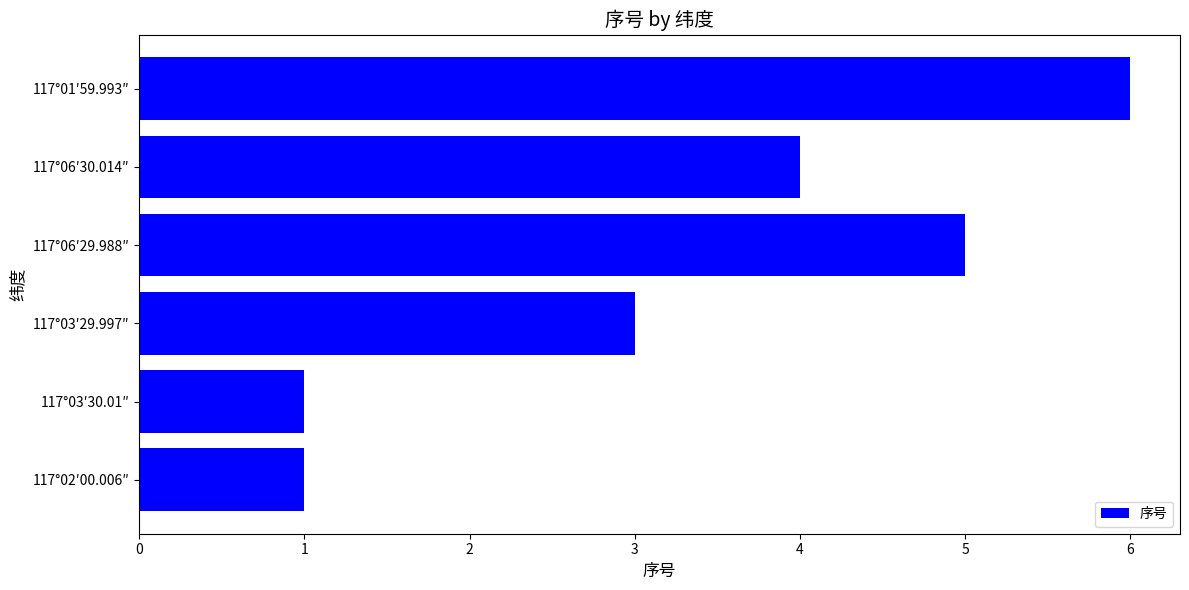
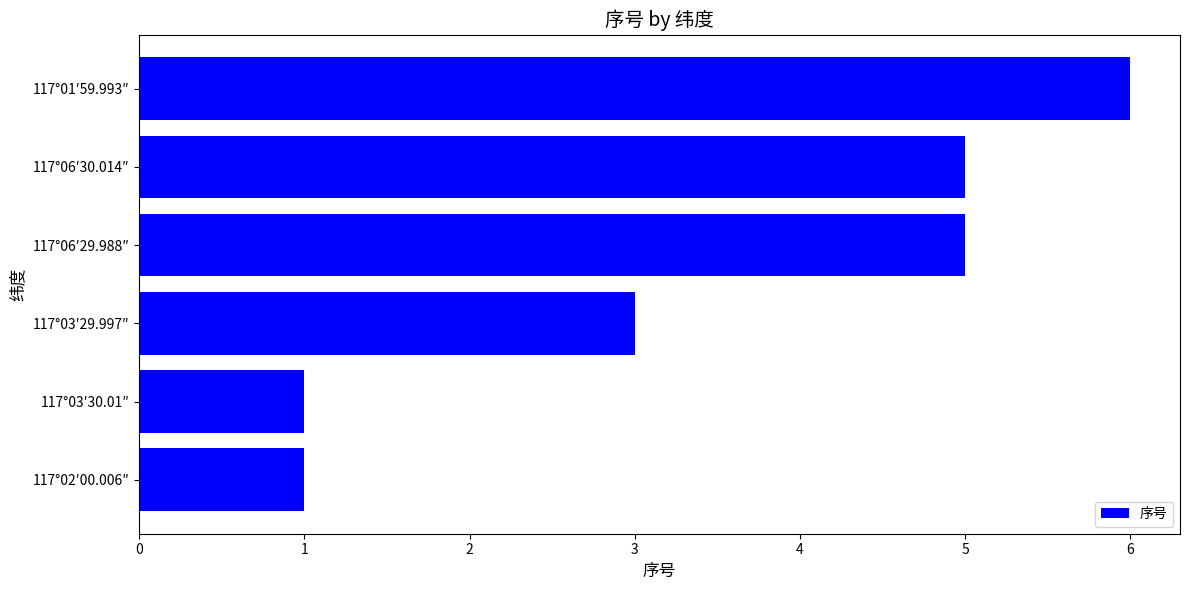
117°06′30.014″: 4 -> 5
